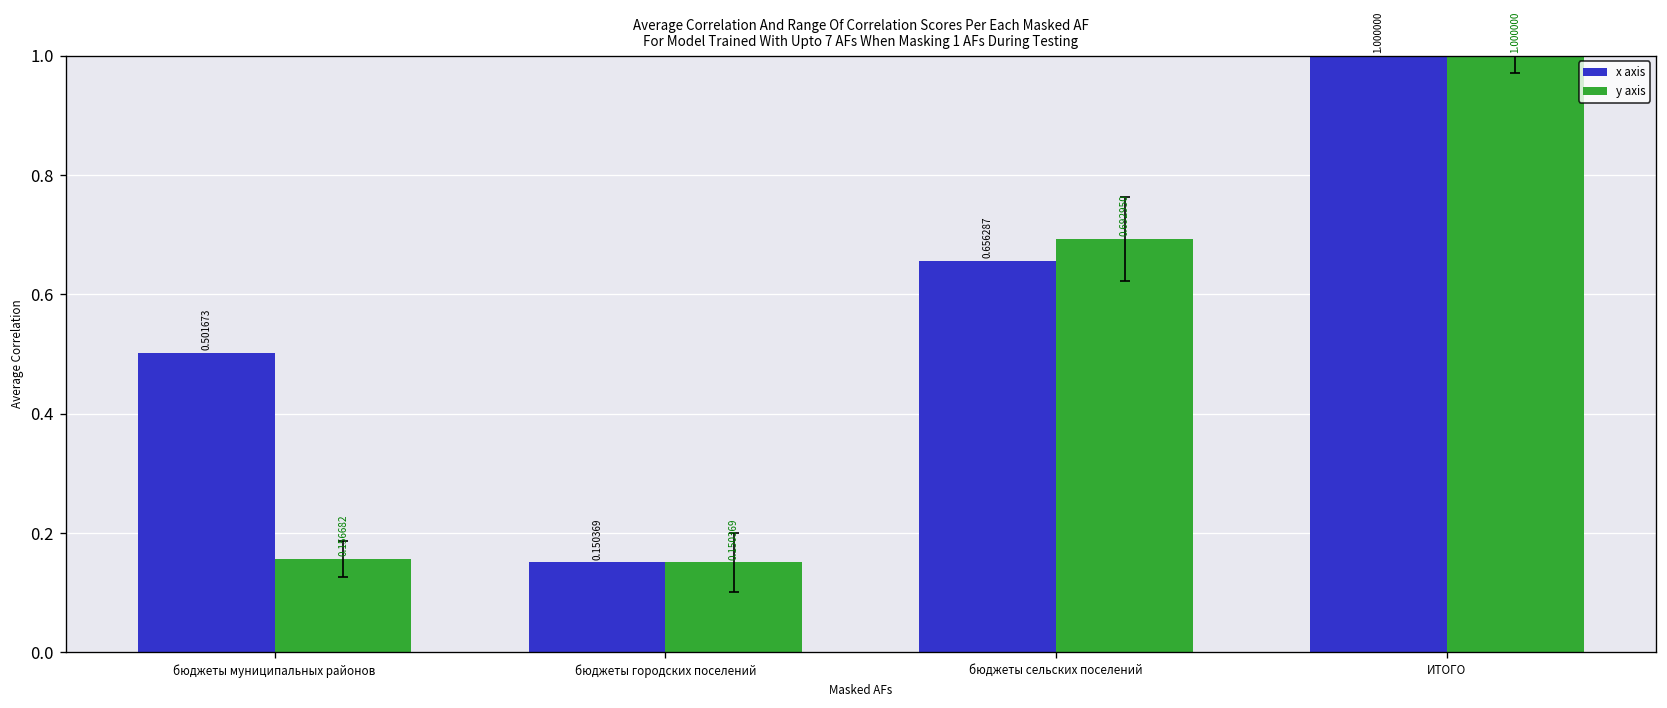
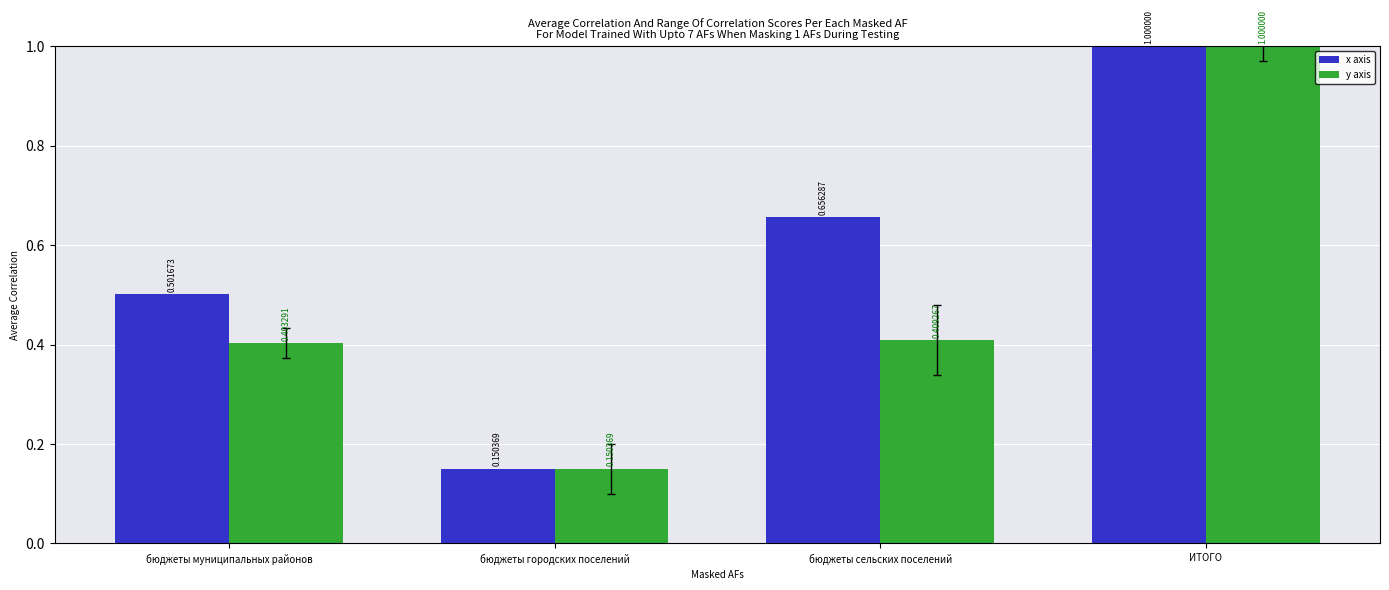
y axis, бюджеты муниципальных районов: 0.156682 -> 0.403291
y axis, бюджеты сельских поселений: 0.692950 -> 0.409267
